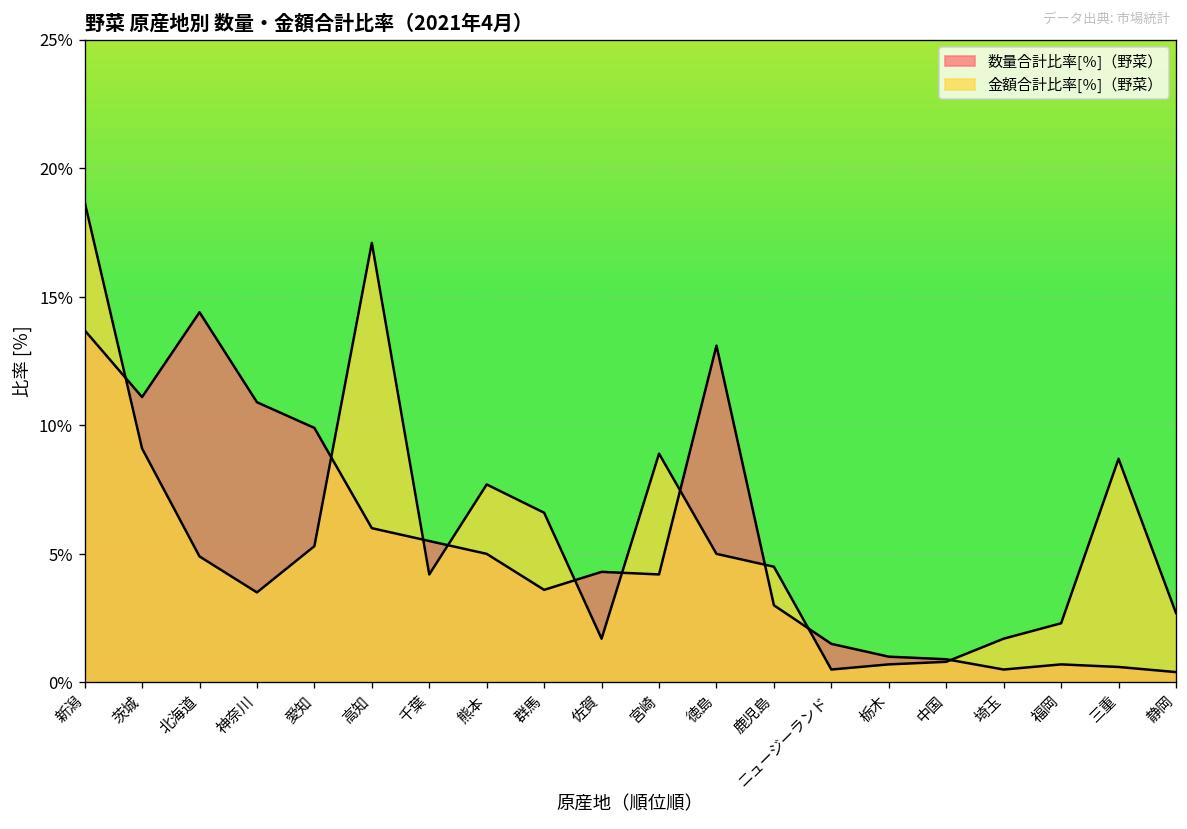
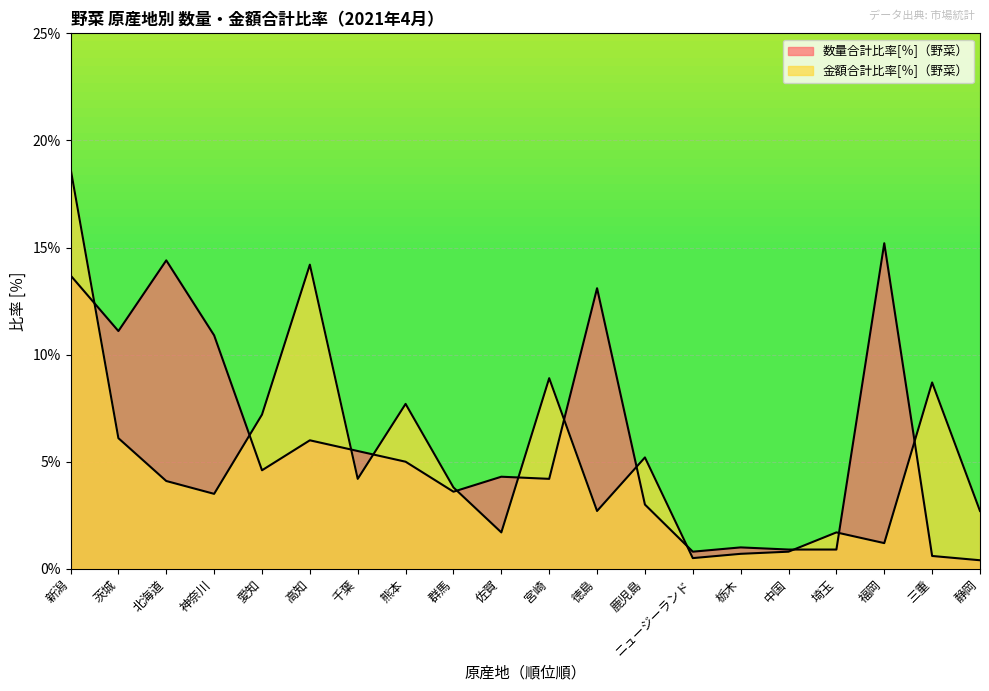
金額合計比率[％]（野菜）, 茨城: 9.1% -> 6.1%
金額合計比率[％]（野菜）, 北海道: 4.9% -> 4.1%
数量合計比率[％]（野菜）, 愛知: 9.9% -> 4.6%
金額合計比率[％]（野菜）, 愛知: 5.3% -> 7.2%
金額合計比率[％]（野菜）, 高知: 17.1% -> 14.2%
金額合計比率[％]（野菜）, 群馬: 6.6% -> 3.8%
金額合計比率[％]（野菜）, 徳島: 5.0% -> 2.7%
金額合計比率[％]（野菜）, 鹿児島: 4.5% -> 5.2%
数量合計比率[％]（野菜）, ニュージーランド: 1.5% -> 0.8%
数量合計比率[％]（野菜）, 埼玉: 0.5% -> 0.9%
数量合計比率[％]（野菜）, 福岡: 0.7% -> 15.2%
金額合計比率[％]（野菜）, 福岡: 2.3% -> 1.2%
